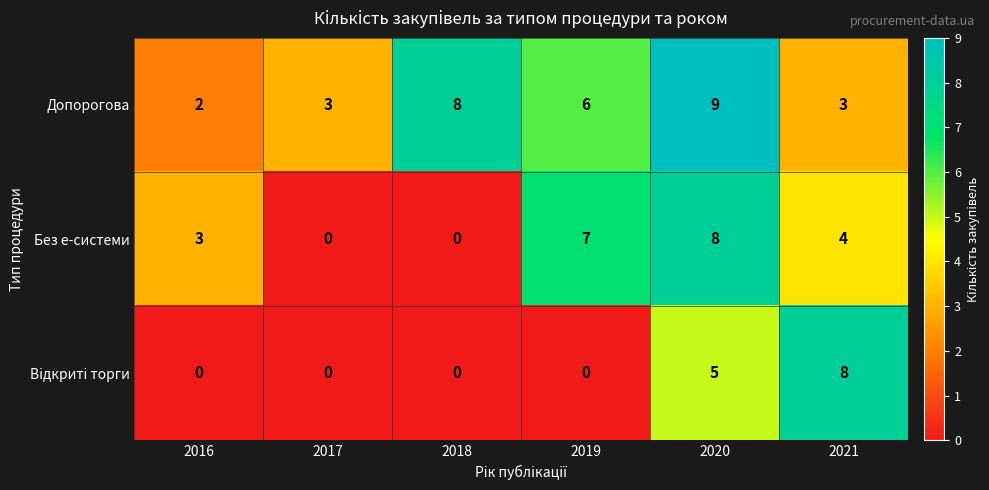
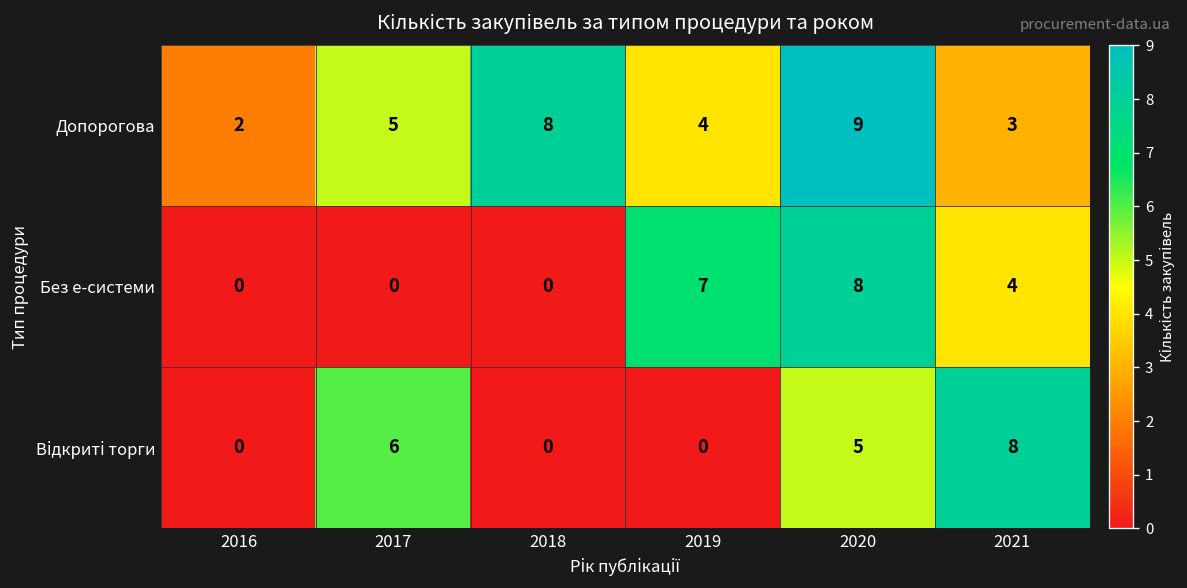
Допорогова, 2017: 3 -> 5
Допорогова, 2019: 6 -> 4
Без е-системи, 2016: 3 -> 0
Відкриті торги, 2017: 0 -> 6
